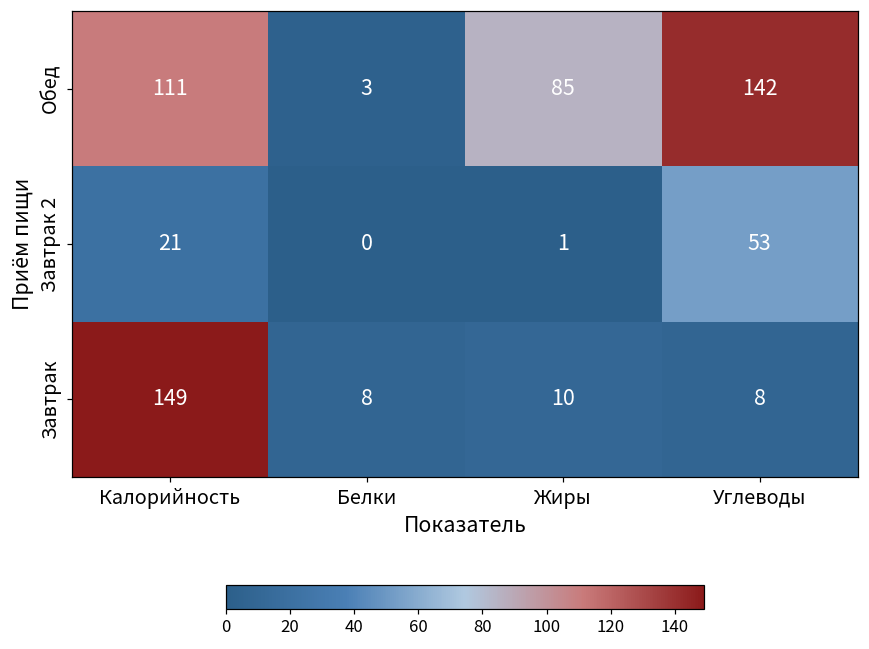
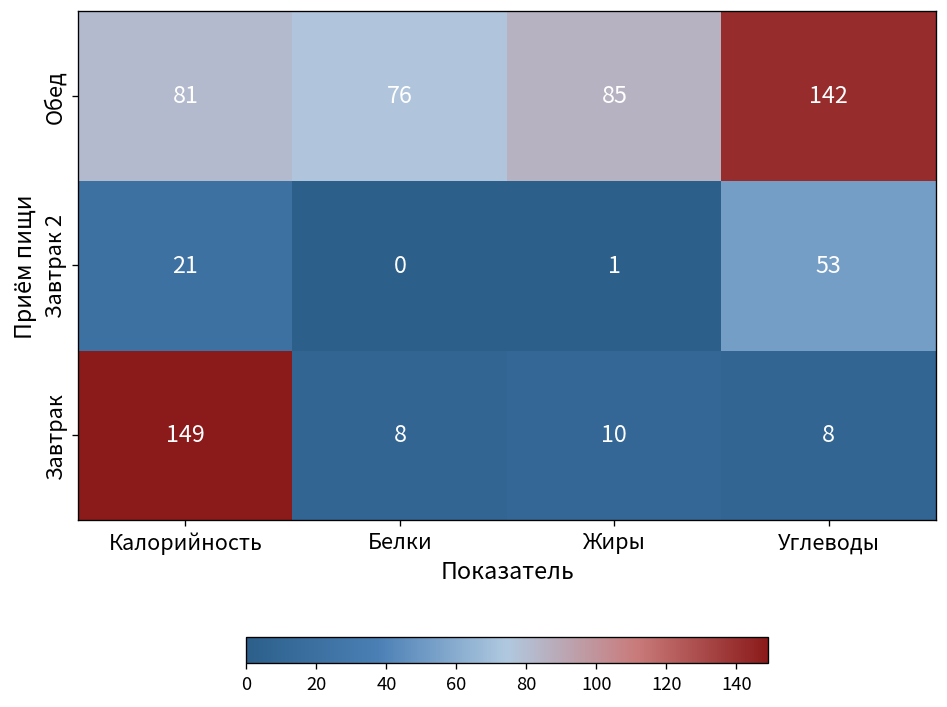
Обед, Калорийность: 111 -> 81
Обед, Белки: 3 -> 76
